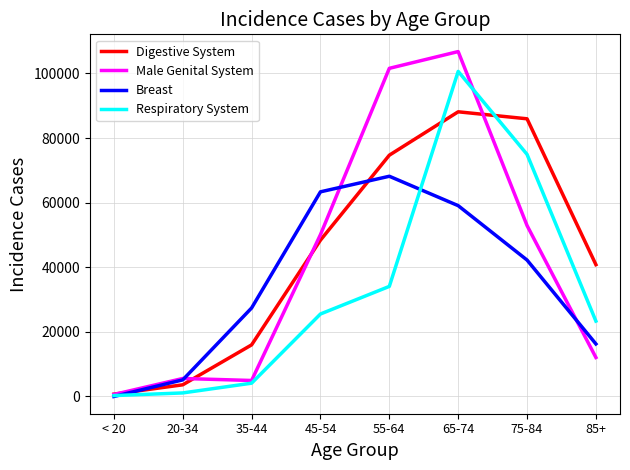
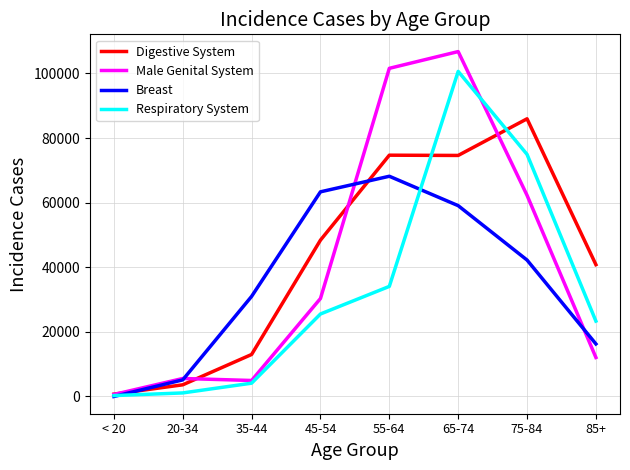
Digestive System, 35-44: 16000 -> 13000
Breast, 35-44: 27000 -> 31000
Male Genital System, 45-54: 50000 -> 30000
Digestive System, 65-74: 88000 -> 75000
Male Genital System, 75-84: 53000 -> 62000
